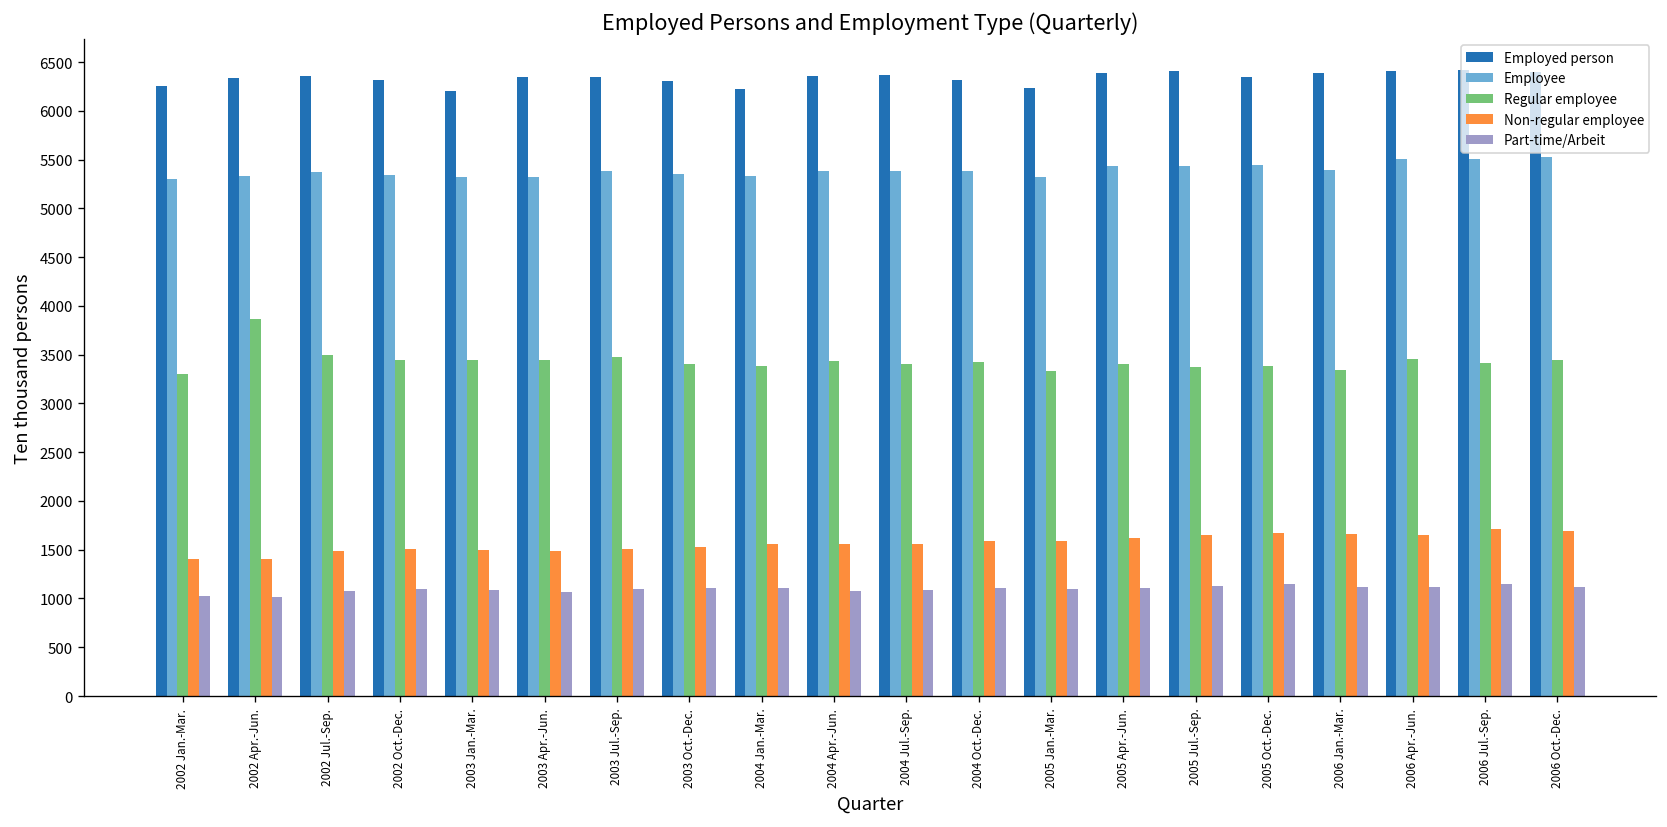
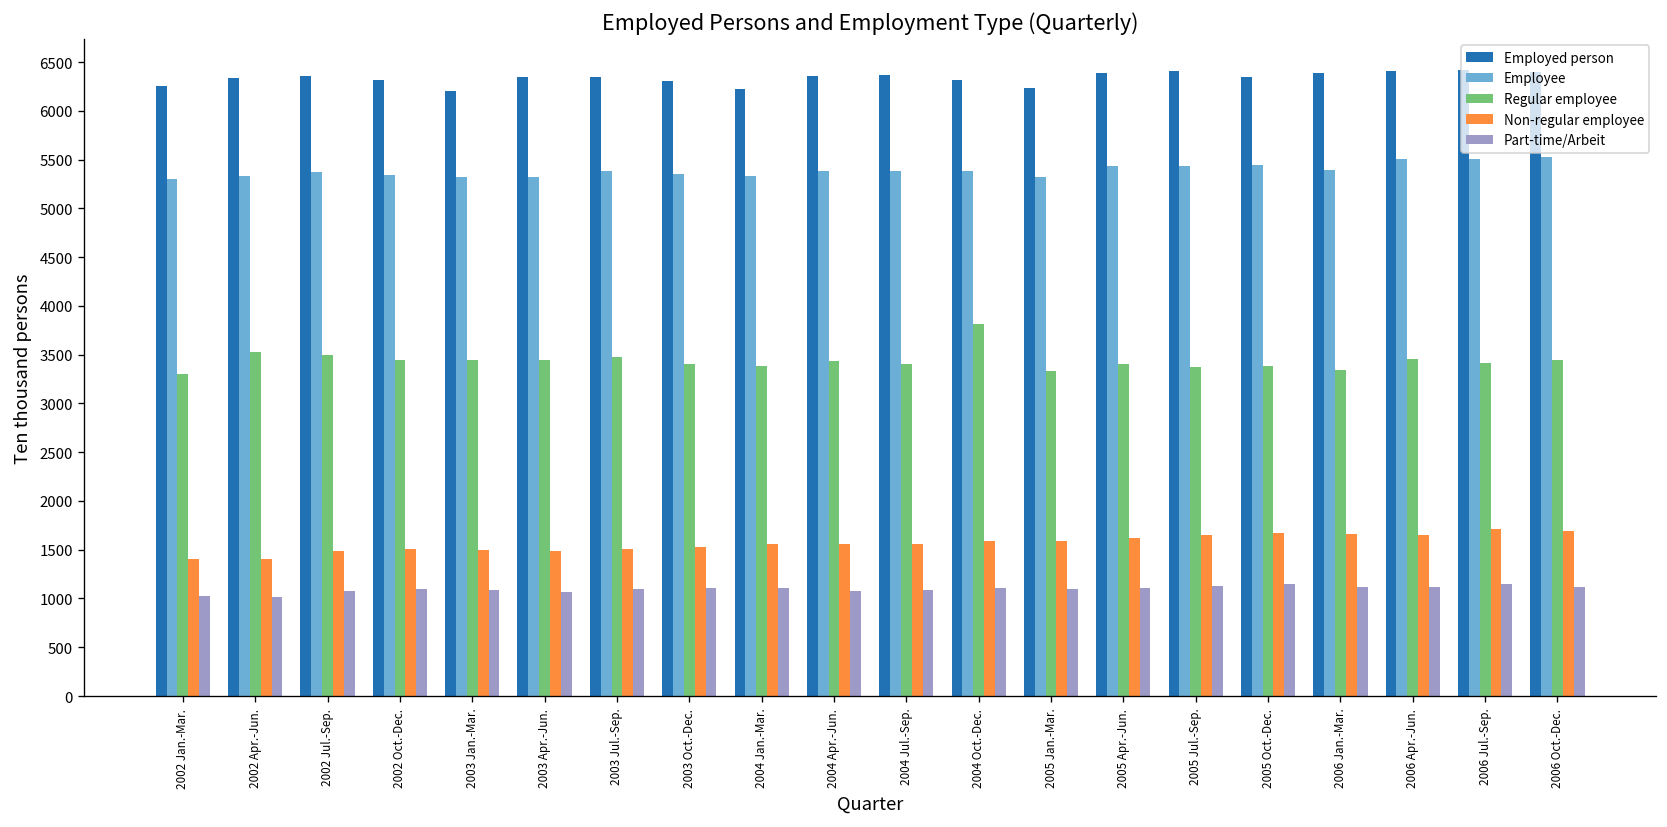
Regular employee, 2002 Apr.-Jun.: 3900 -> 3500
Regular employee, 2004 Oct.-Dec.: 3400 -> 3800
